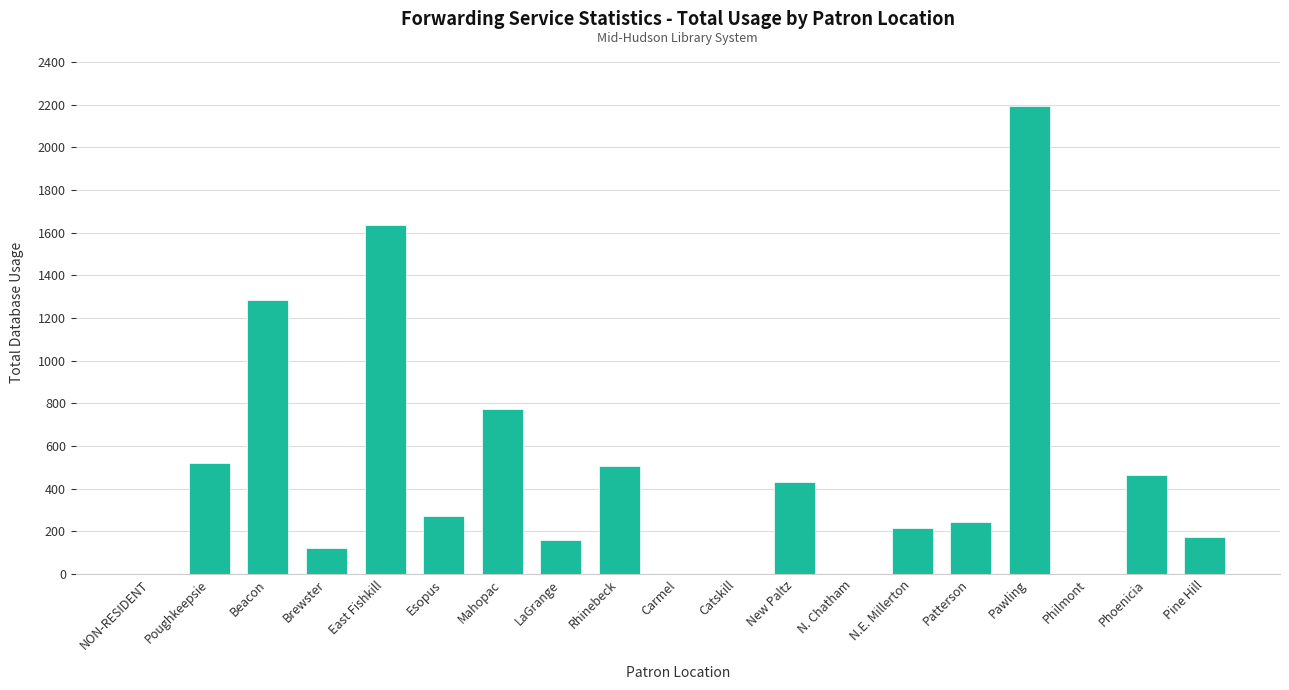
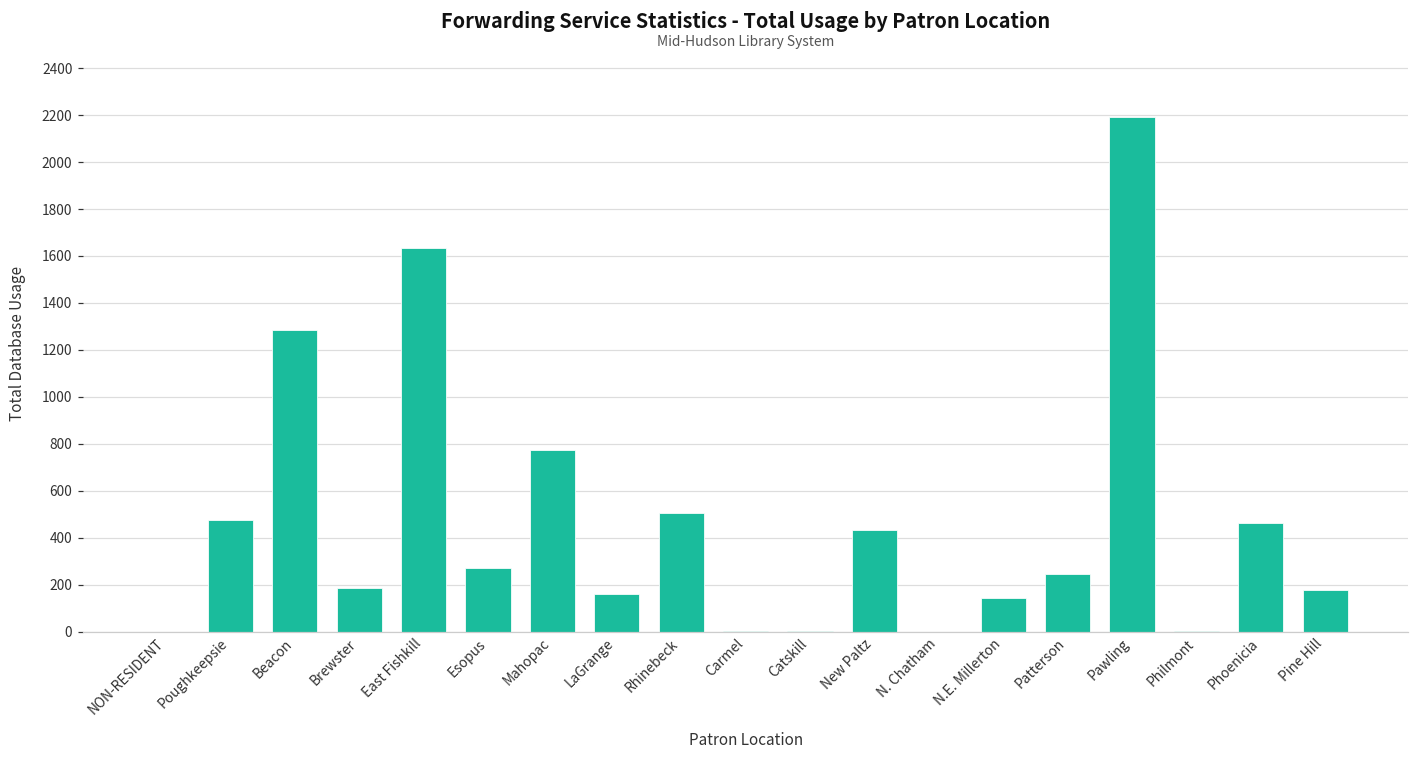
Poughkeepsie: 520 -> 480
Brewster: 120 -> 190
N.E. Millerton: 210 -> 140
